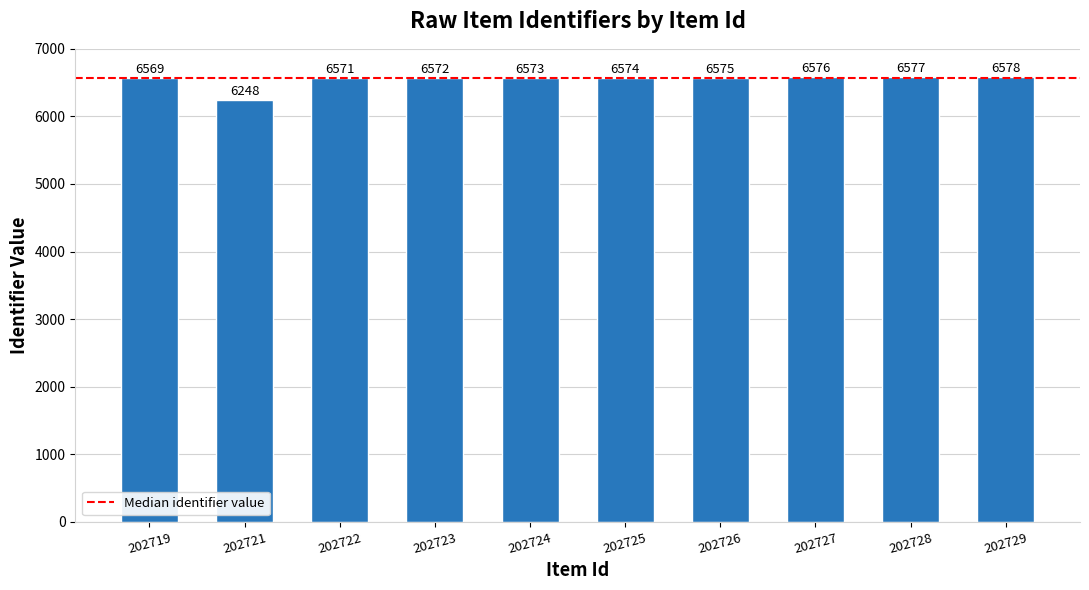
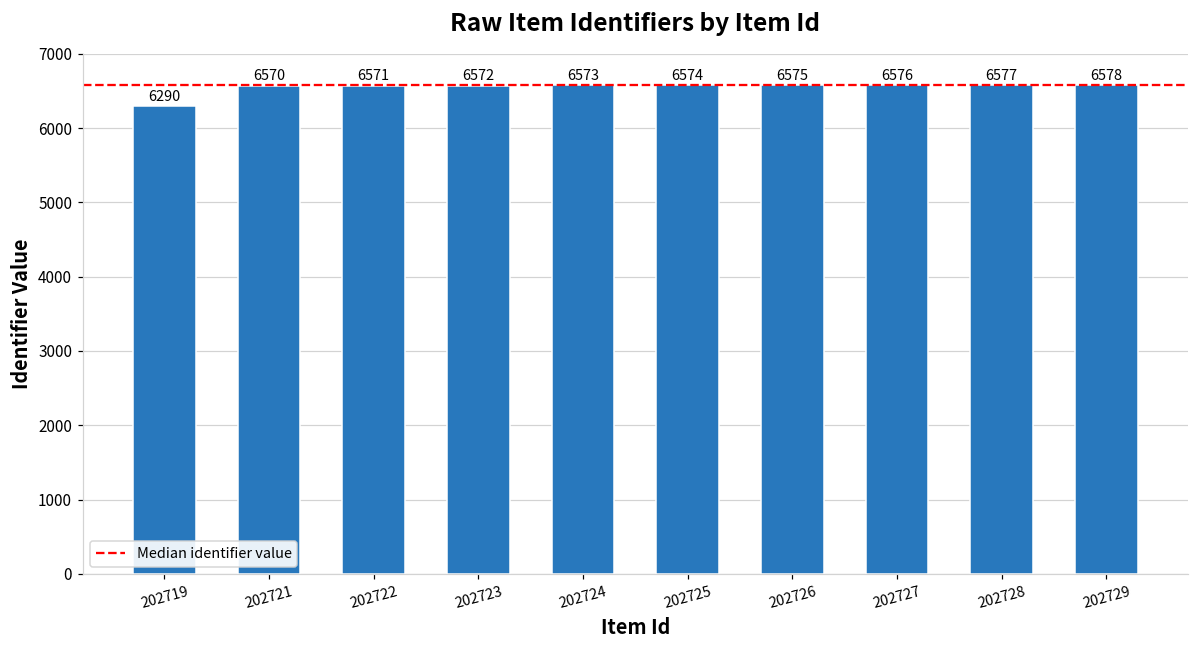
202719: 6569 -> 6290
202721: 6248 -> 6570
